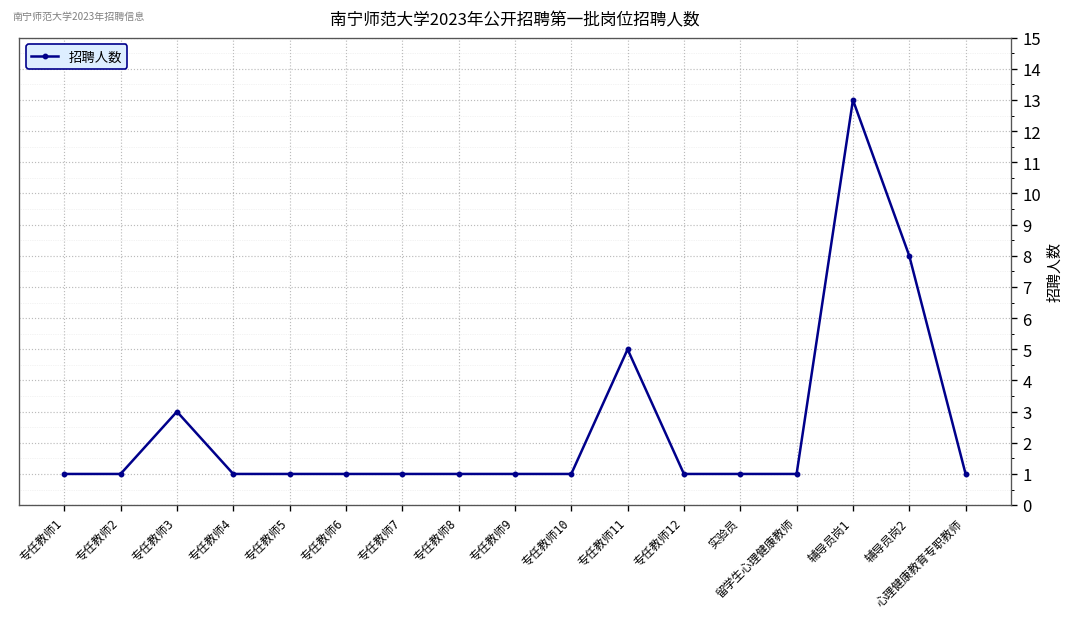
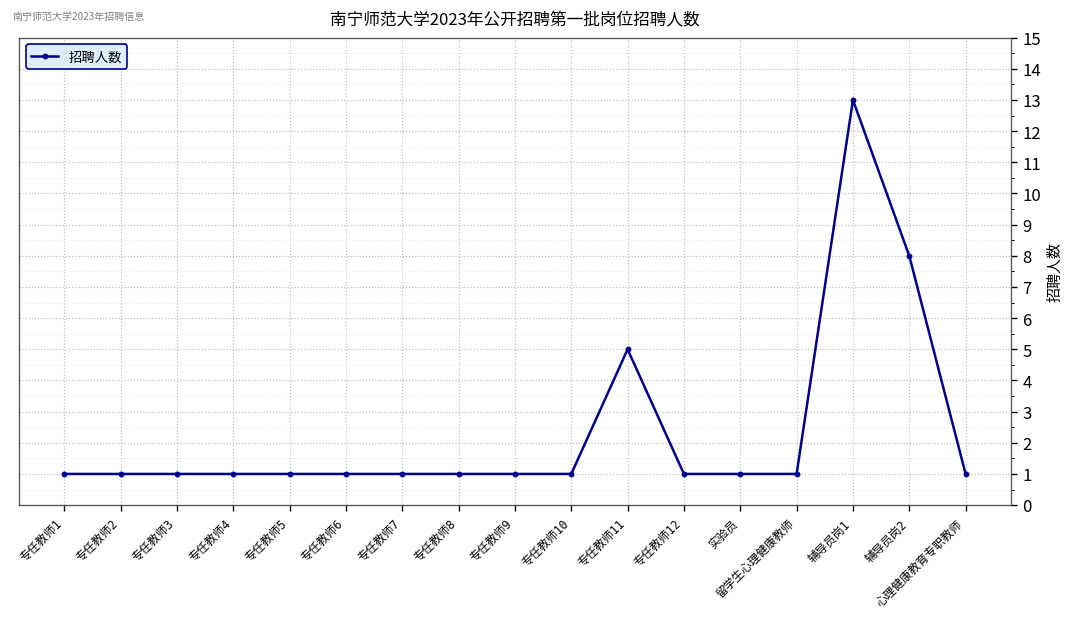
专任教师3: 3 -> 1
